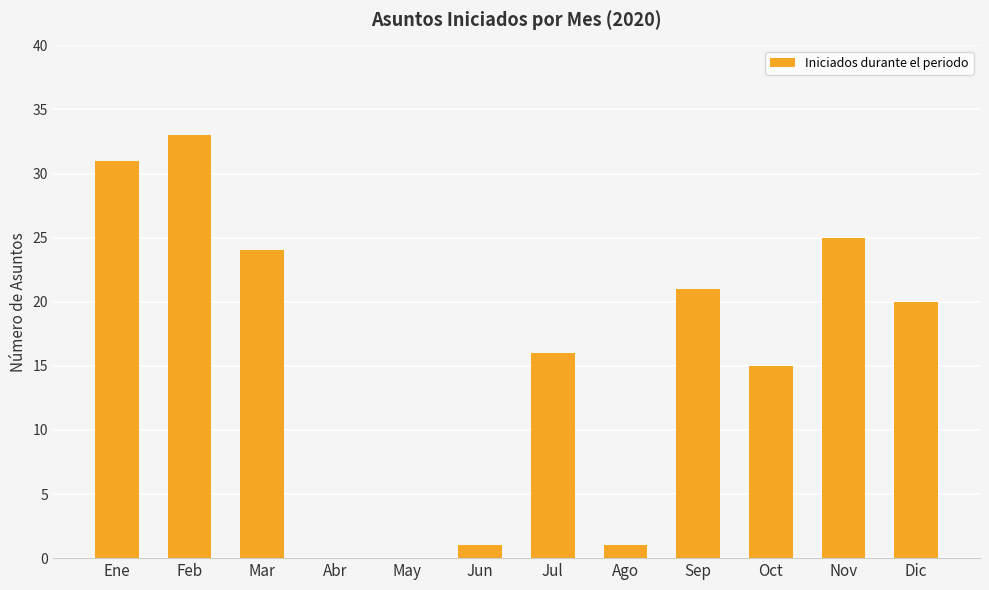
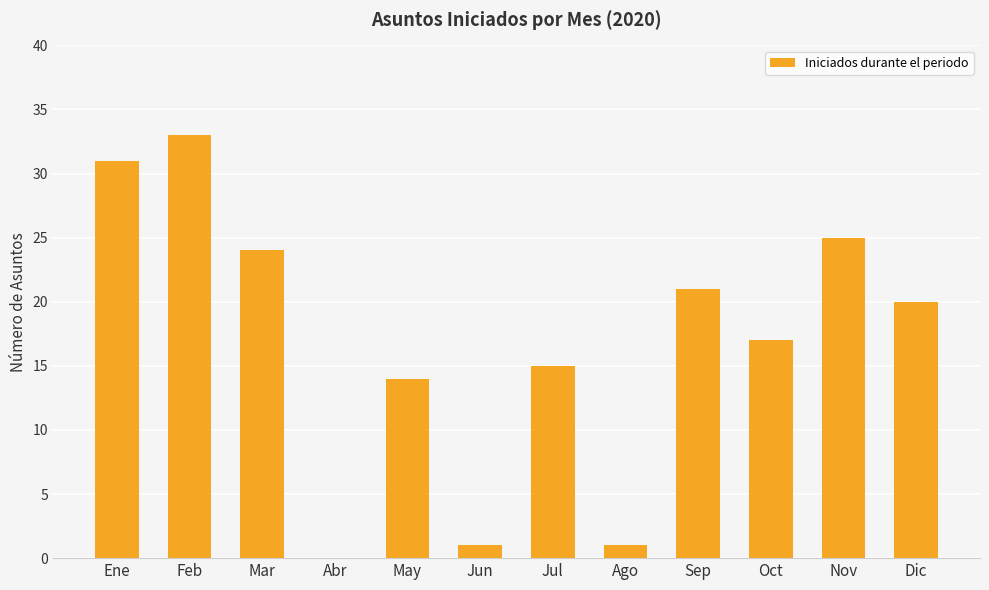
May: 0 -> 14
Jul: 16 -> 15
Oct: 15 -> 17
